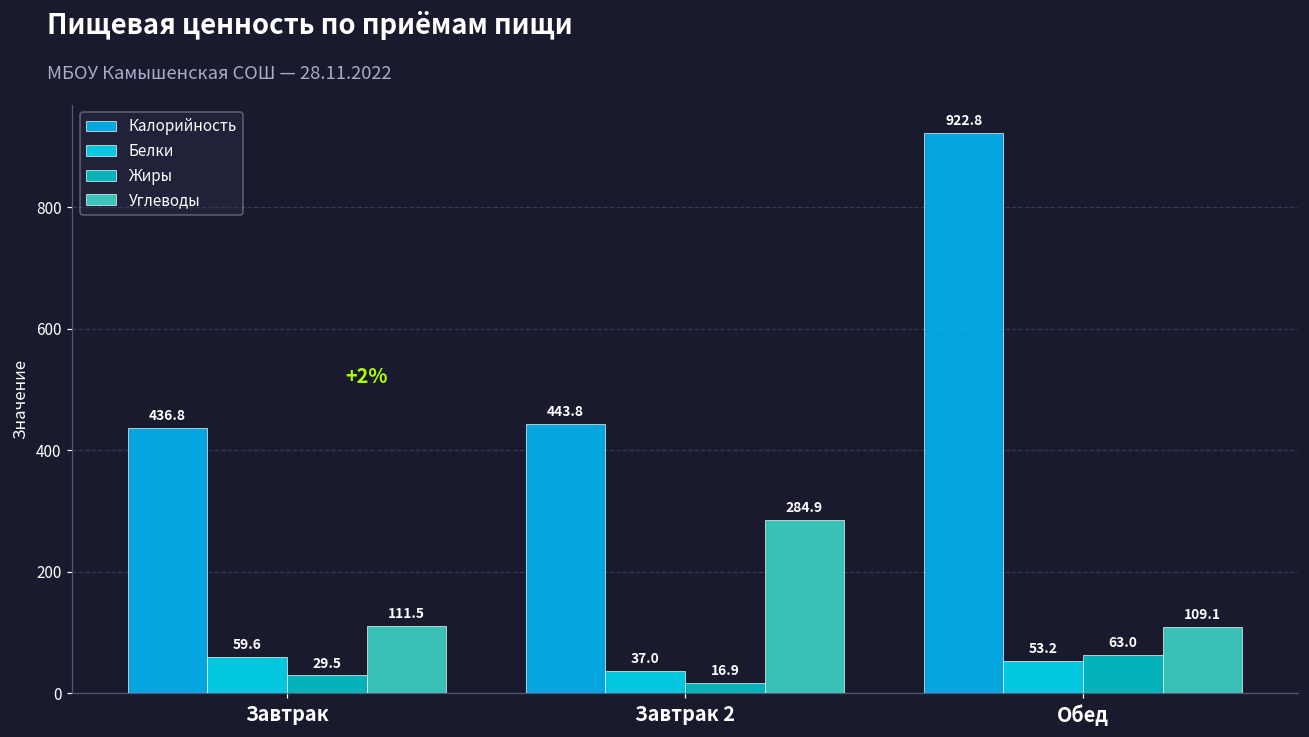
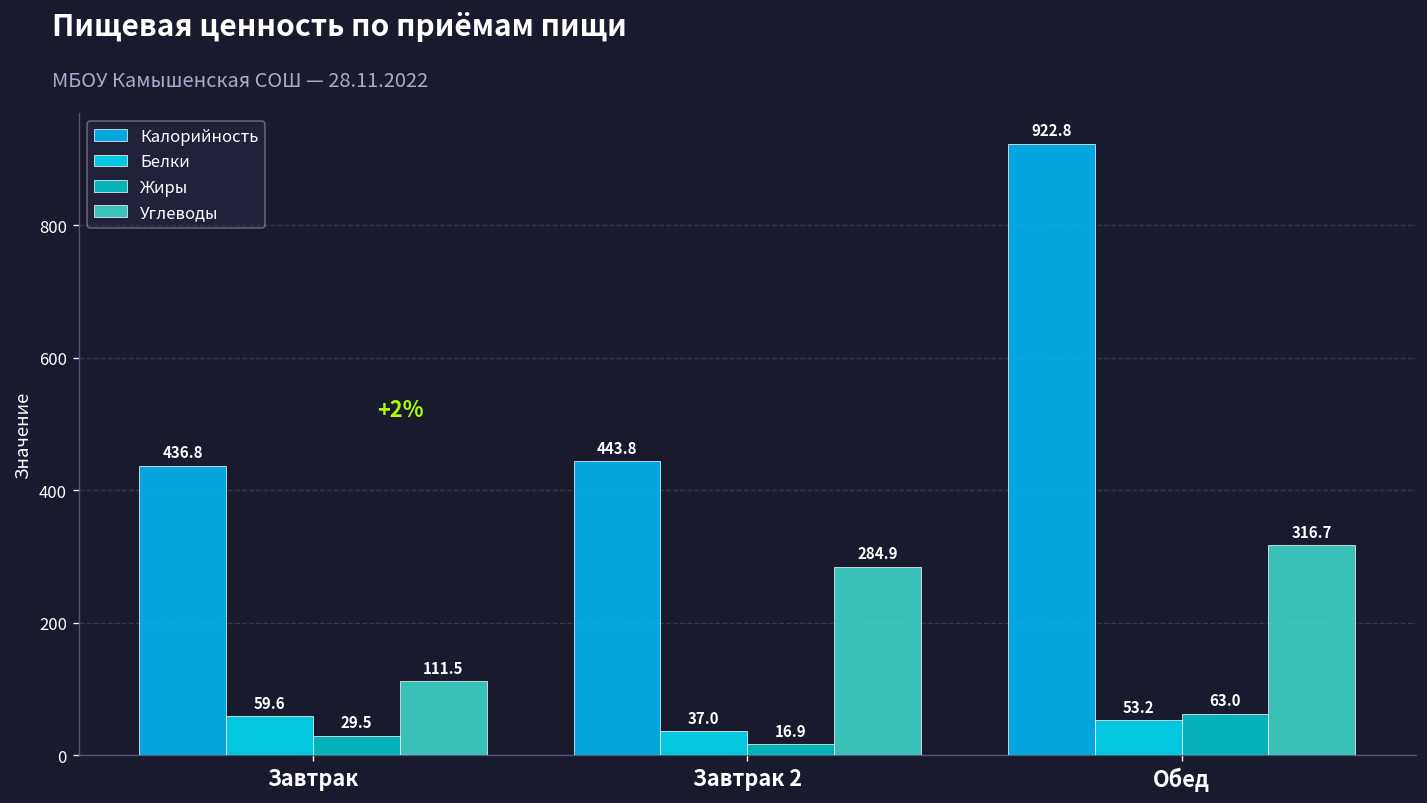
Углеводы, Обед: 109.1 -> 316.7
